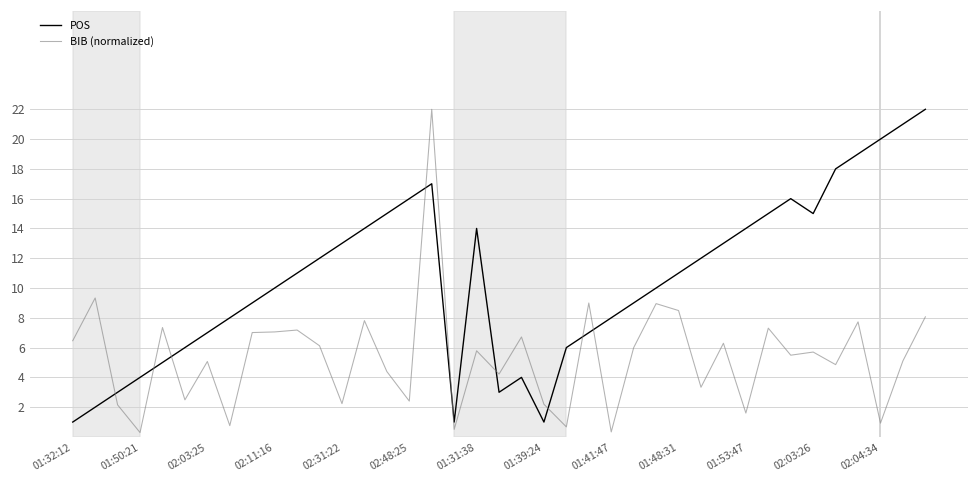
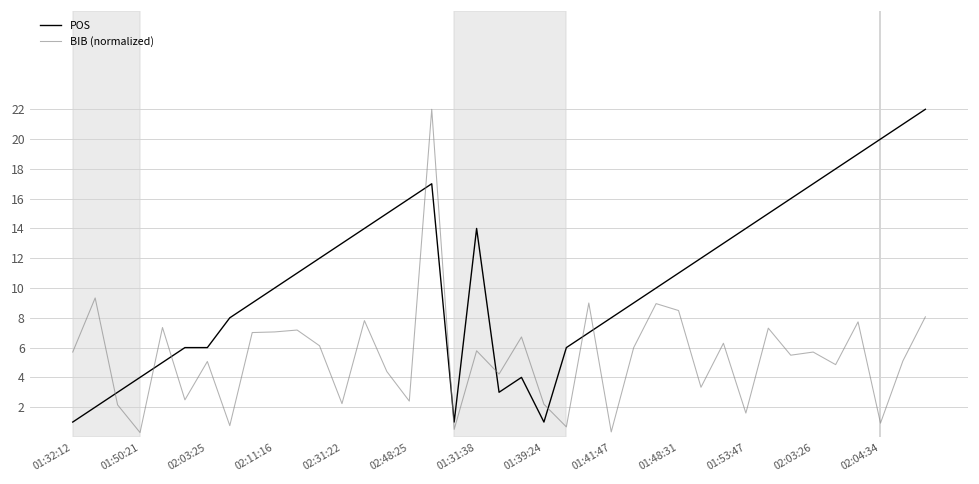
BIB (normalized), 01:32:12: 6.5 -> 5.7
POS, 02:03:25: 7 -> 6
POS, 02:03:26: 15 -> 17
